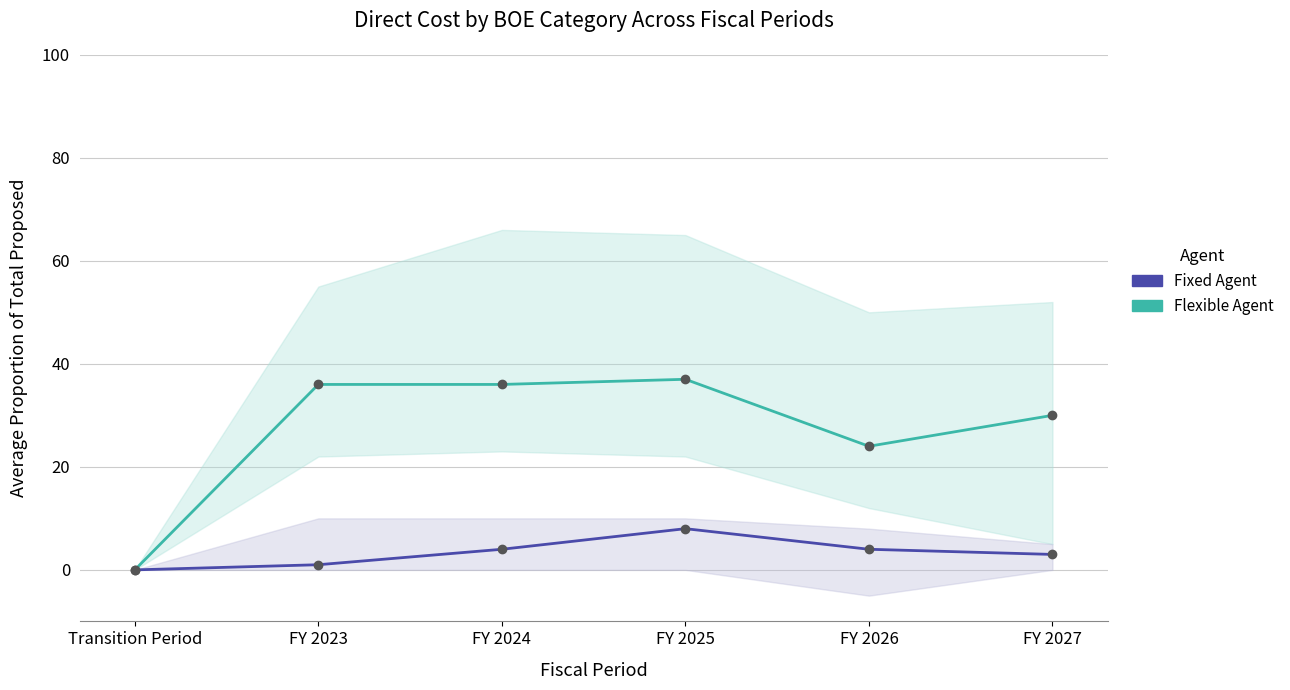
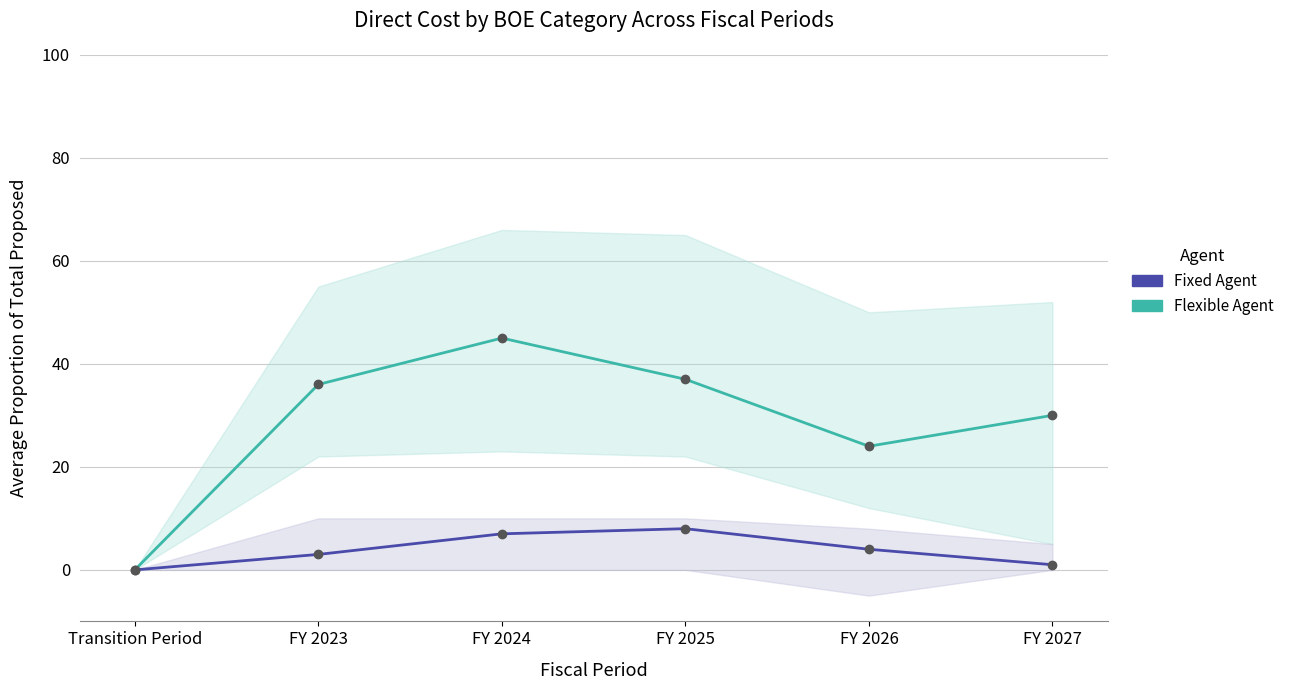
Fixed Agent, FY 2023: 1 -> 3
Flexible Agent, FY 2024: 36 -> 45
Fixed Agent, FY 2024: 4 -> 7
Fixed Agent, FY 2027: 3 -> 1
